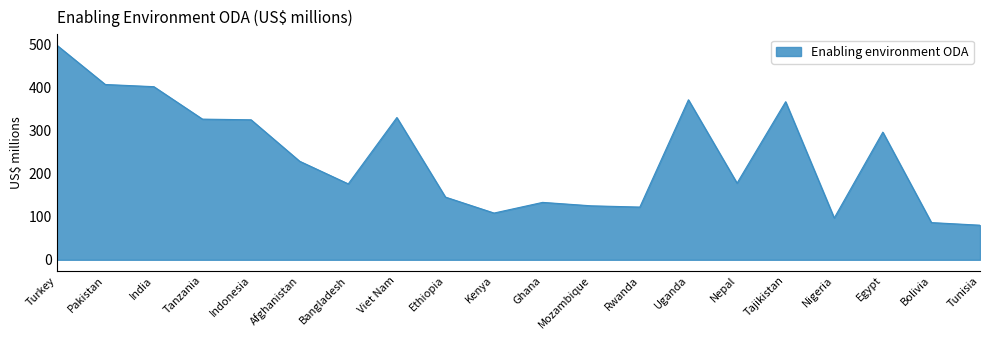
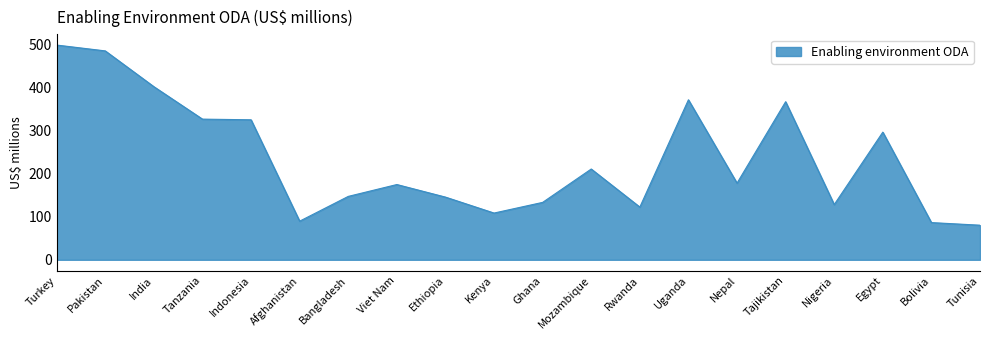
Pakistan: 410 -> 490
Afghanistan: 230 -> 90
Bangladesh: 180 -> 150
Viet Nam: 330 -> 170
Mozambique: 130 -> 210
Nigeria: 100 -> 130
